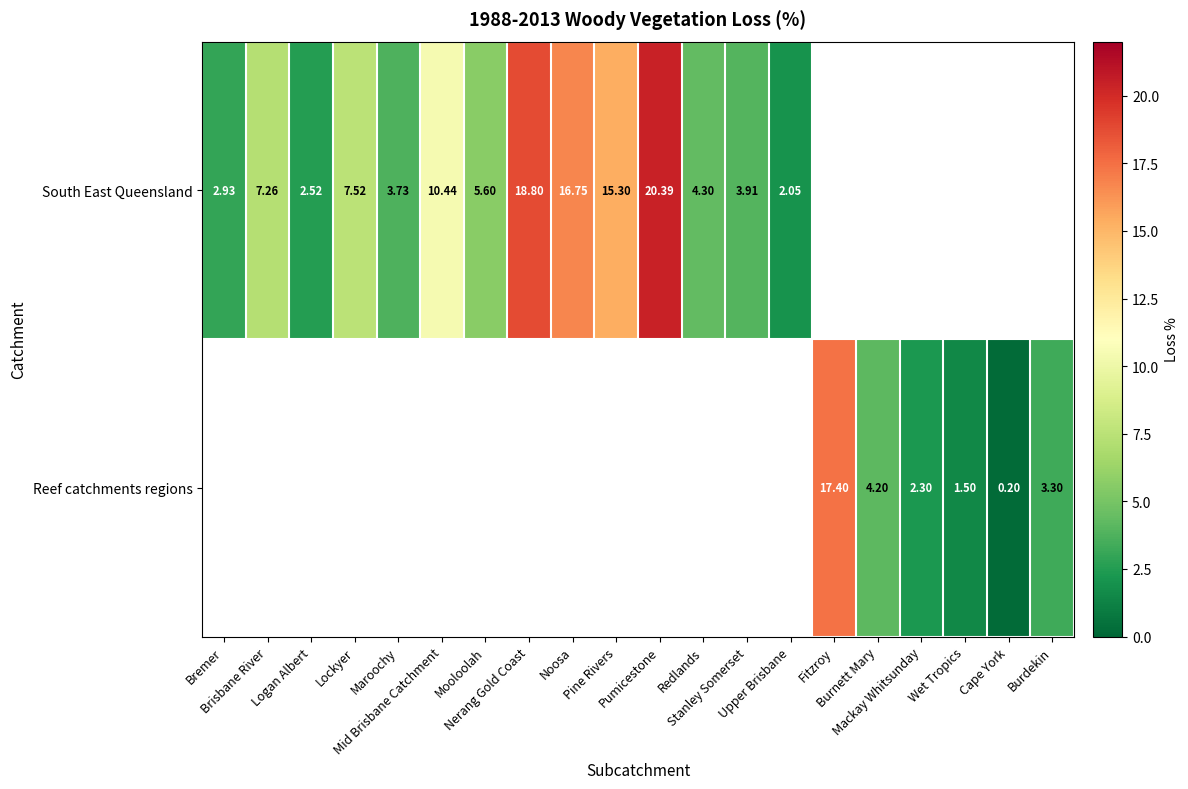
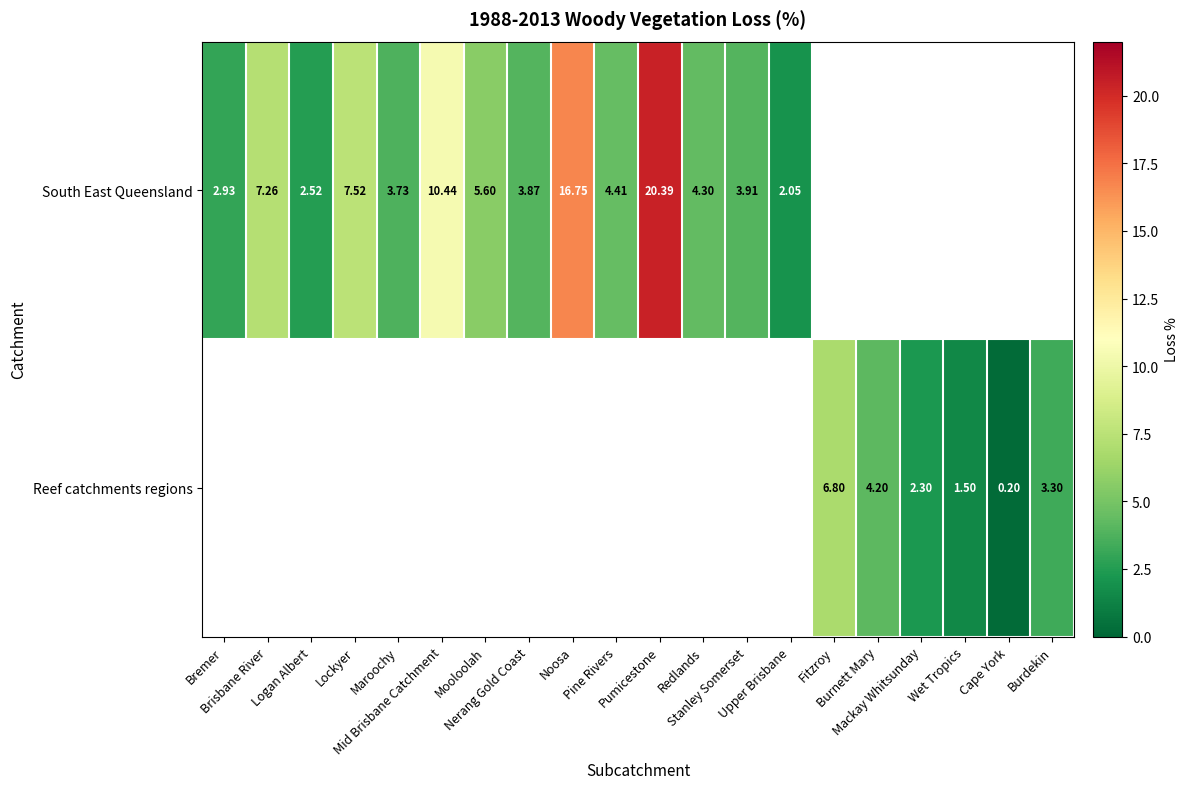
South East Queensland, Nerang Gold Coast: 18.80 -> 3.87
South East Queensland, Pine Rivers: 15.30 -> 4.41
Reef catchments regions, Fitzroy: 17.40 -> 6.80
